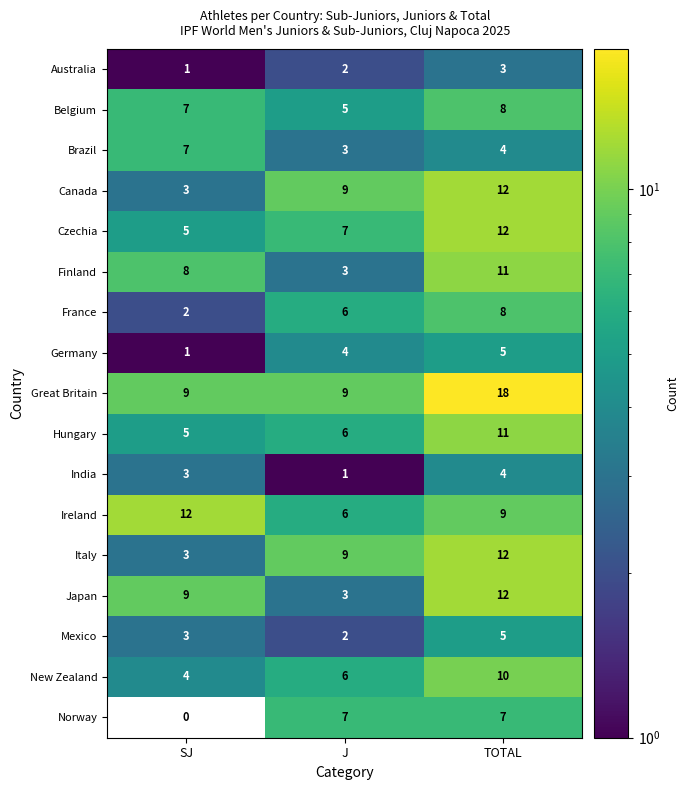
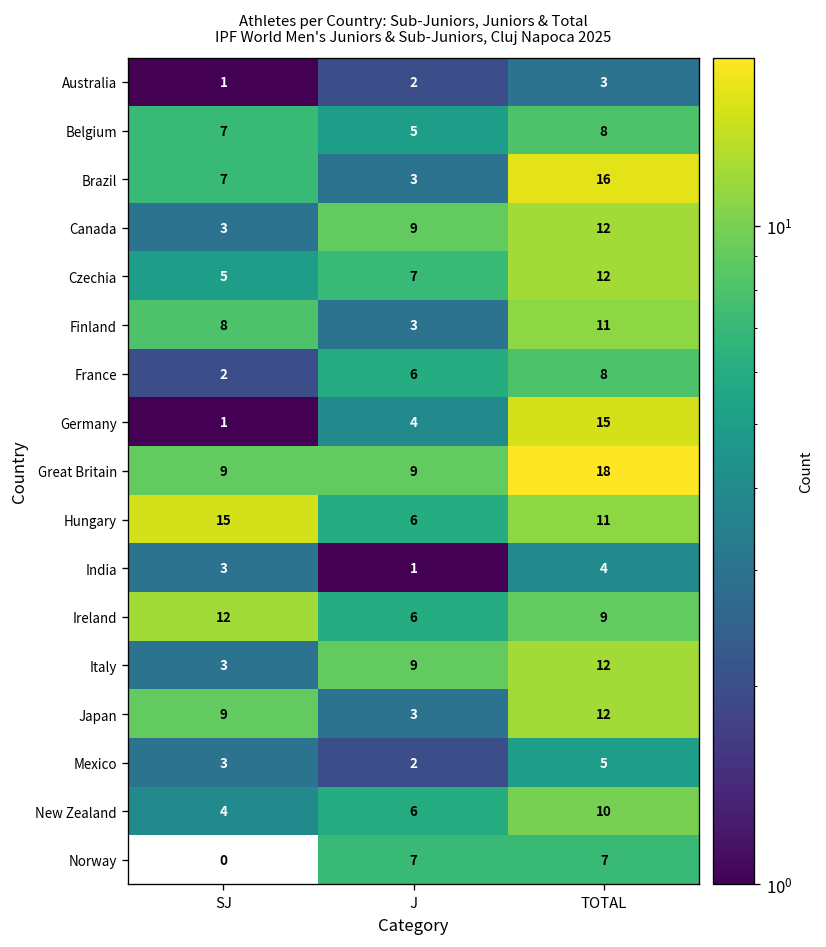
Brazil, TOTAL: 4 -> 16
Germany, TOTAL: 5 -> 15
Hungary, SJ: 5 -> 15
